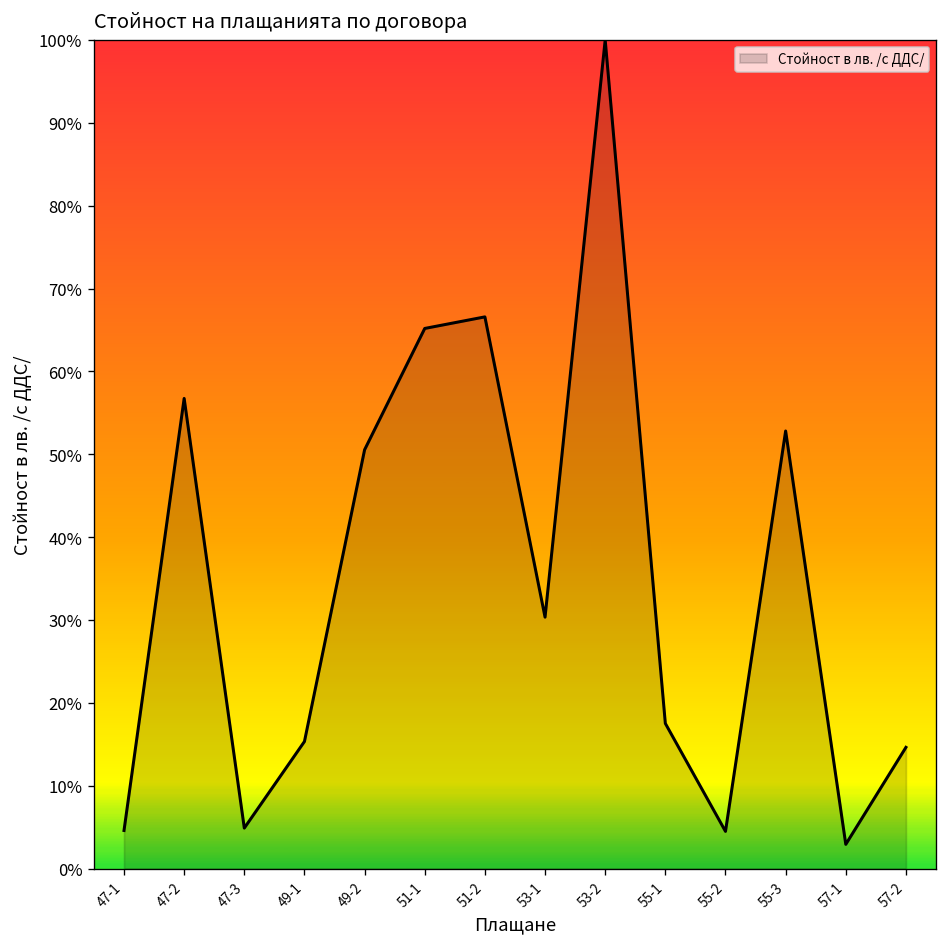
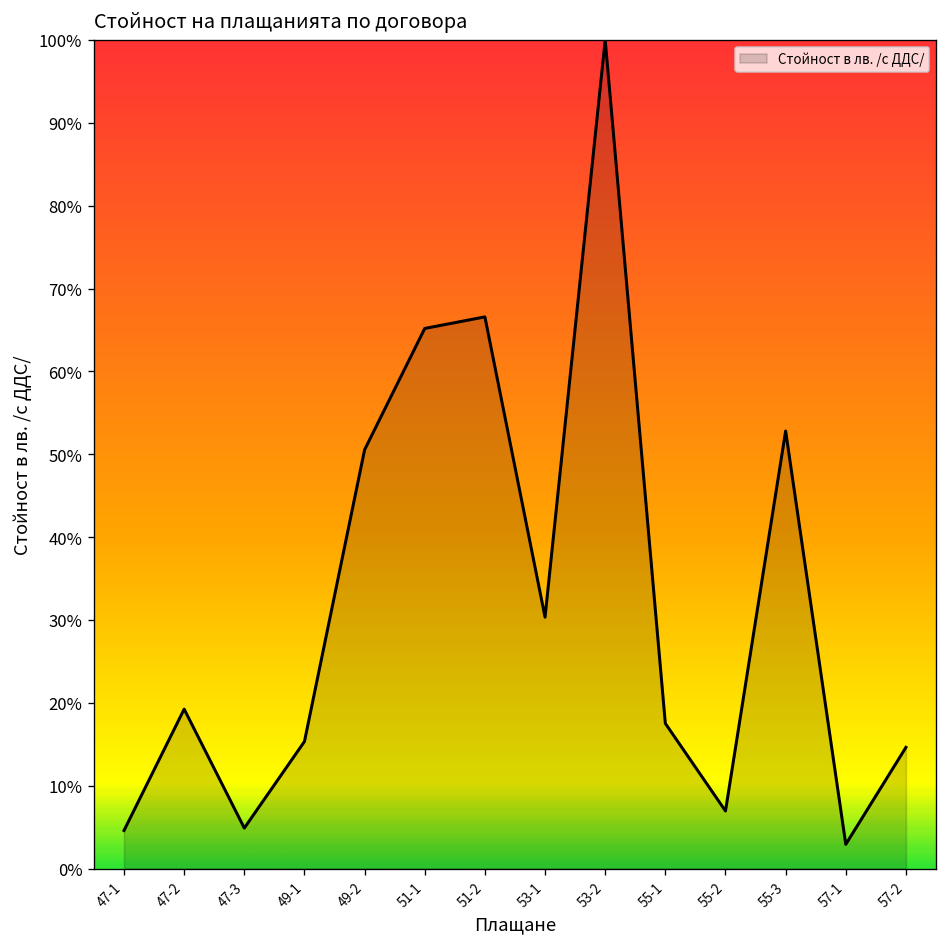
47-2: 57% -> 19%
55-2: 4% -> 7%
